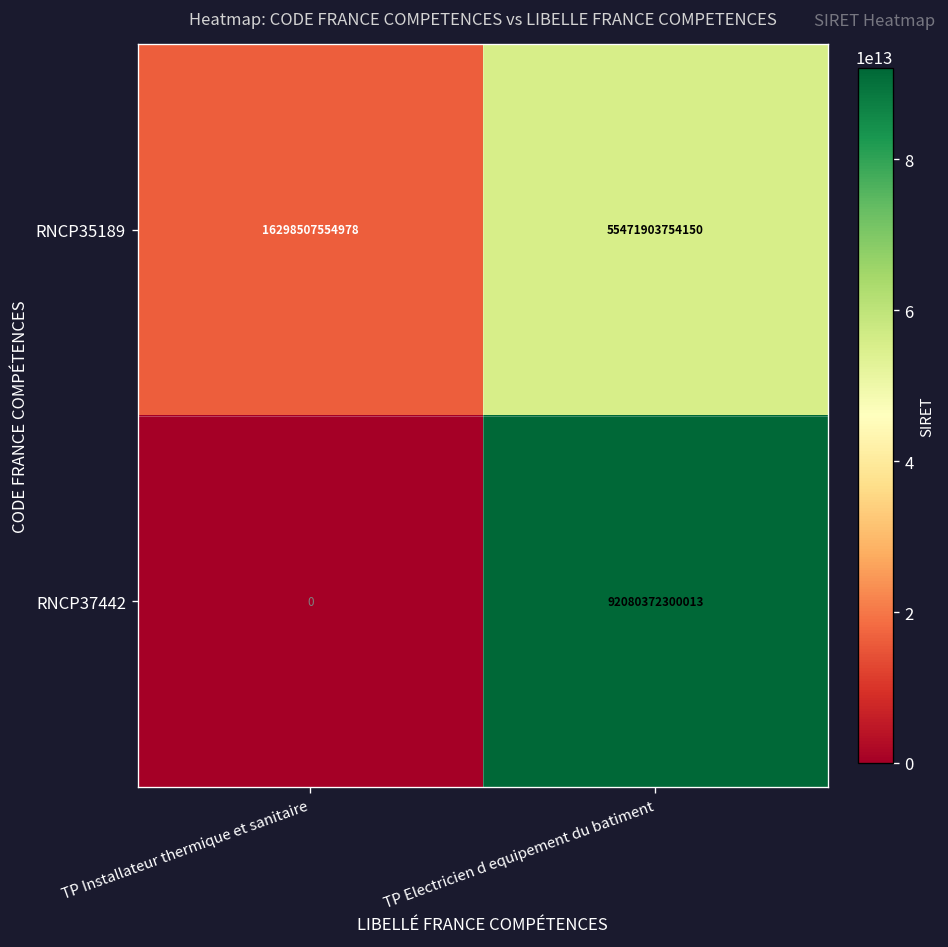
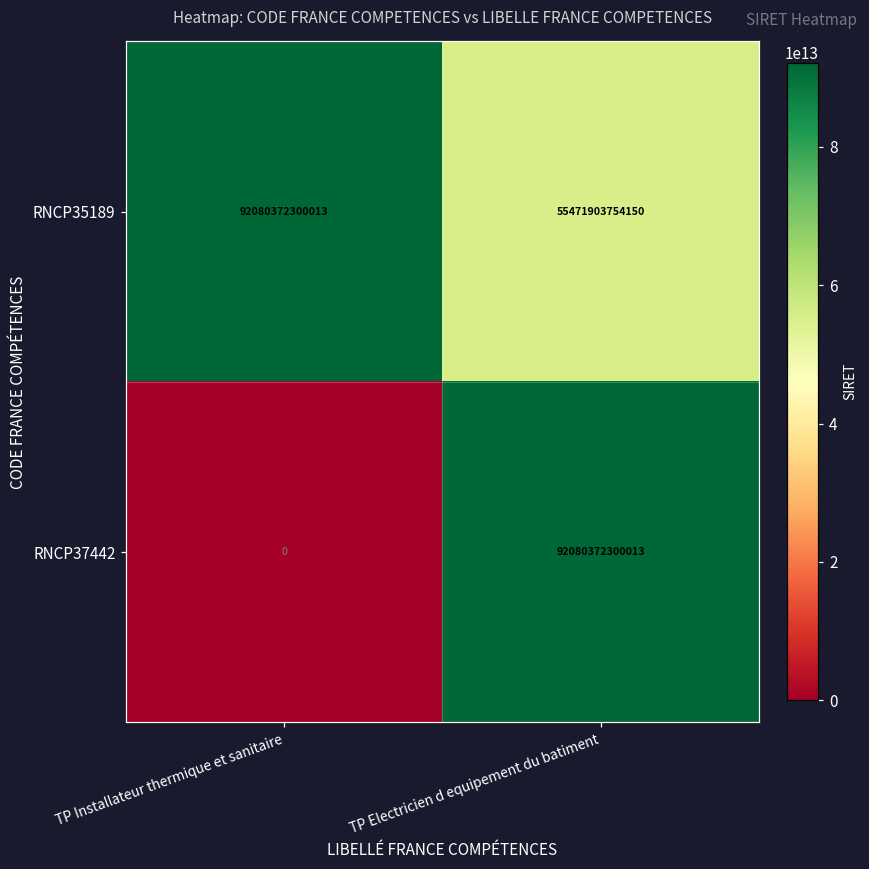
RNCP35189, TP Installateur thermique et sanitaire: 16298507554978 -> 92080372300013
